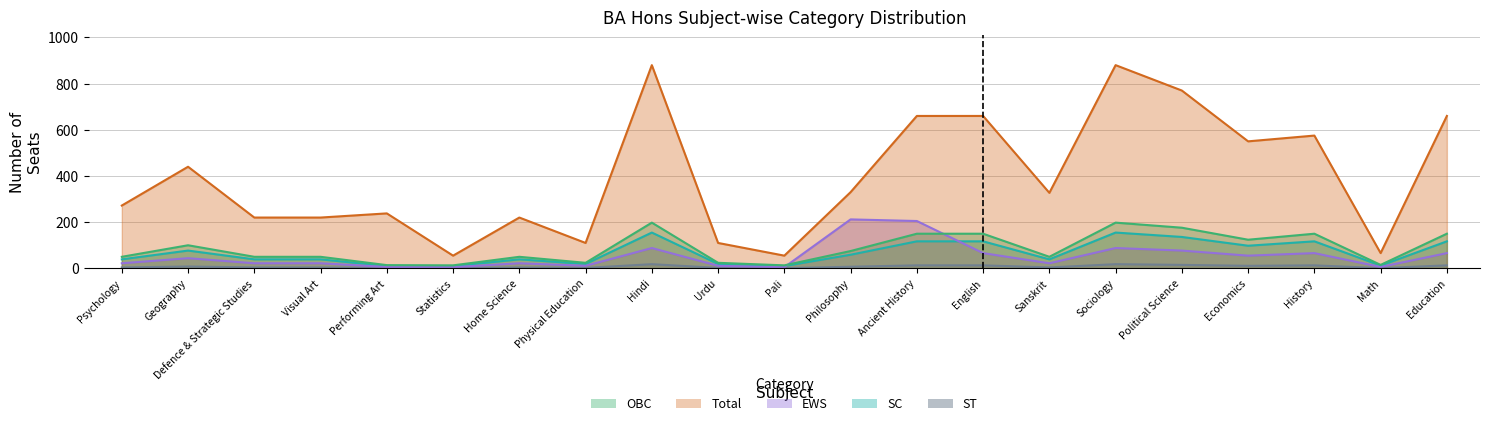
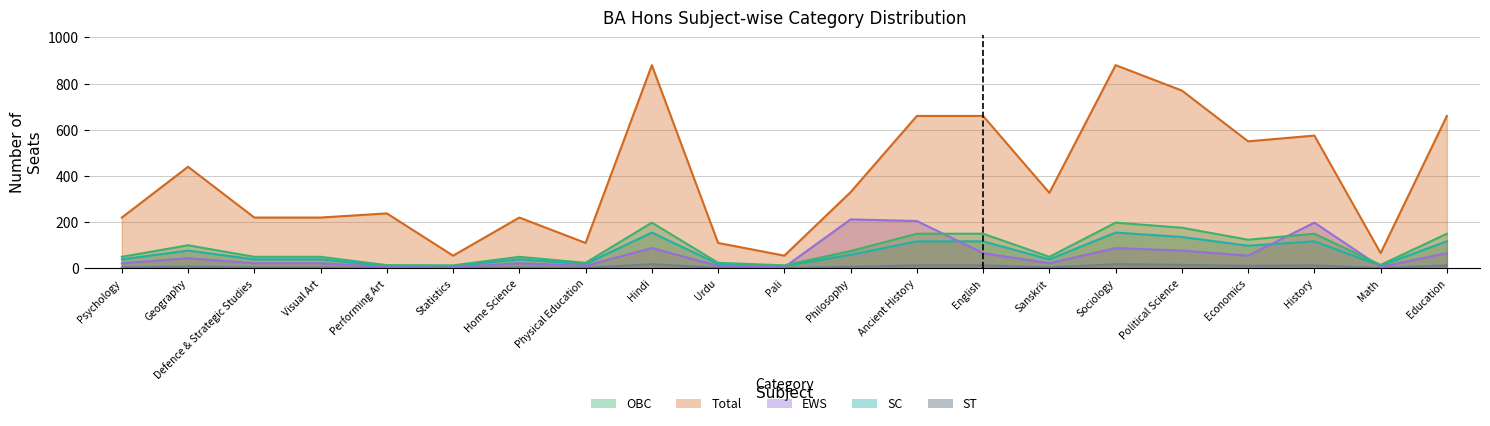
Total, Psychology: 270 -> 220
EWS, History: 70 -> 200
